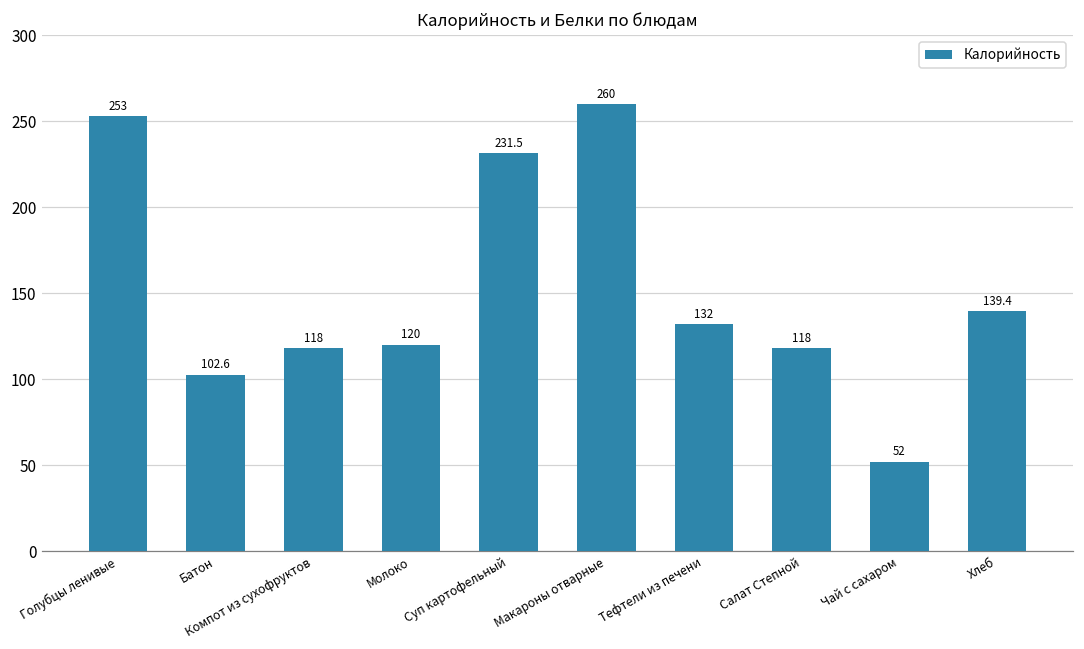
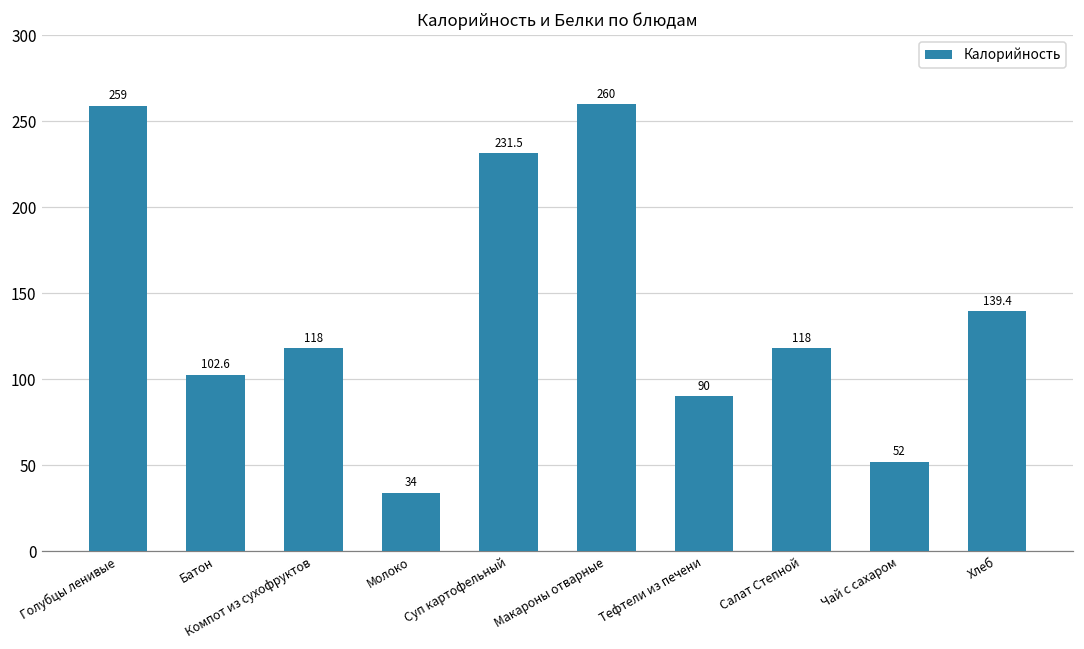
Голубцы ленивые: 253 -> 259
Молоко: 120 -> 34
Тефтели из печени: 132 -> 90
